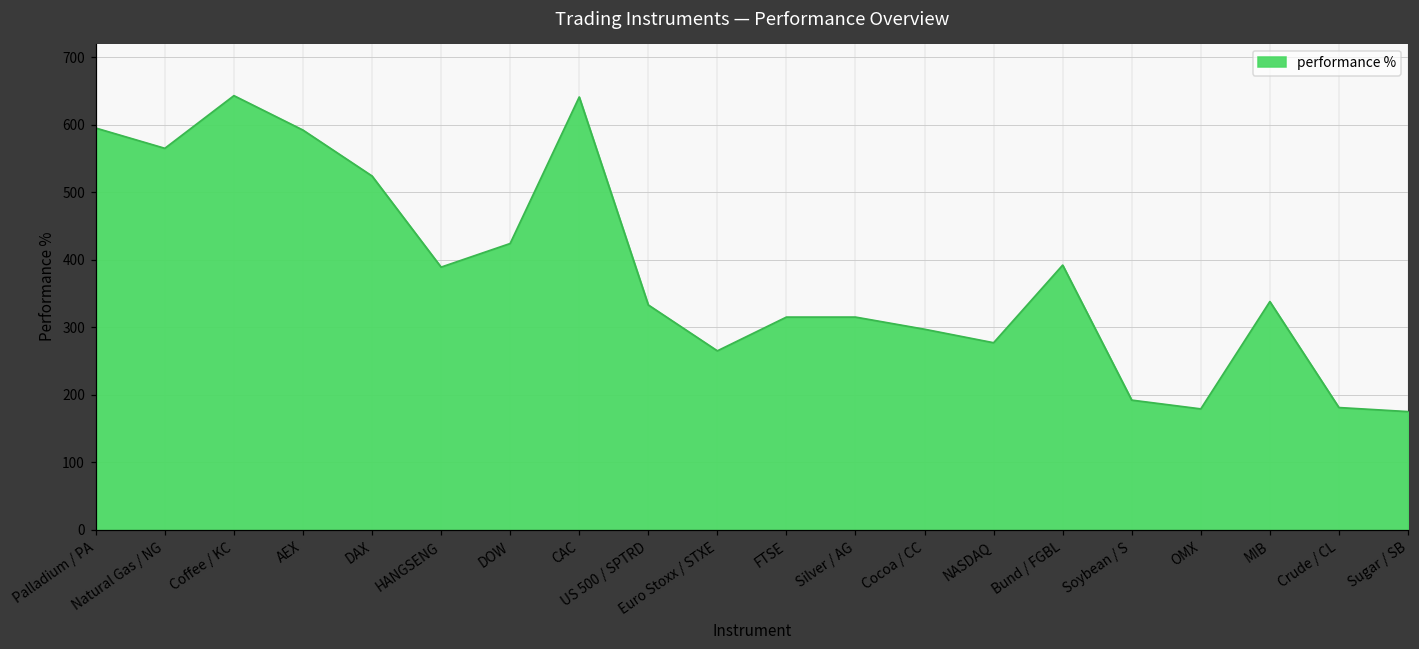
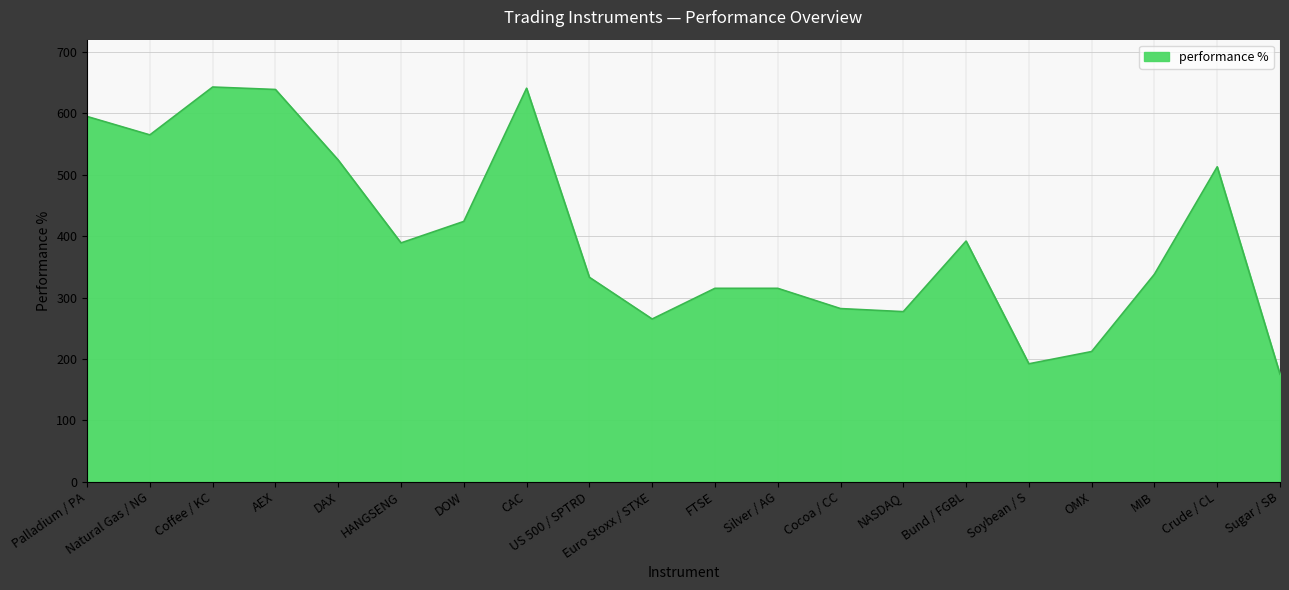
AEX: 590 -> 640
Cocoa / CC: 300 -> 280
OMX: 180 -> 210
Crude / CL: 180 -> 510
